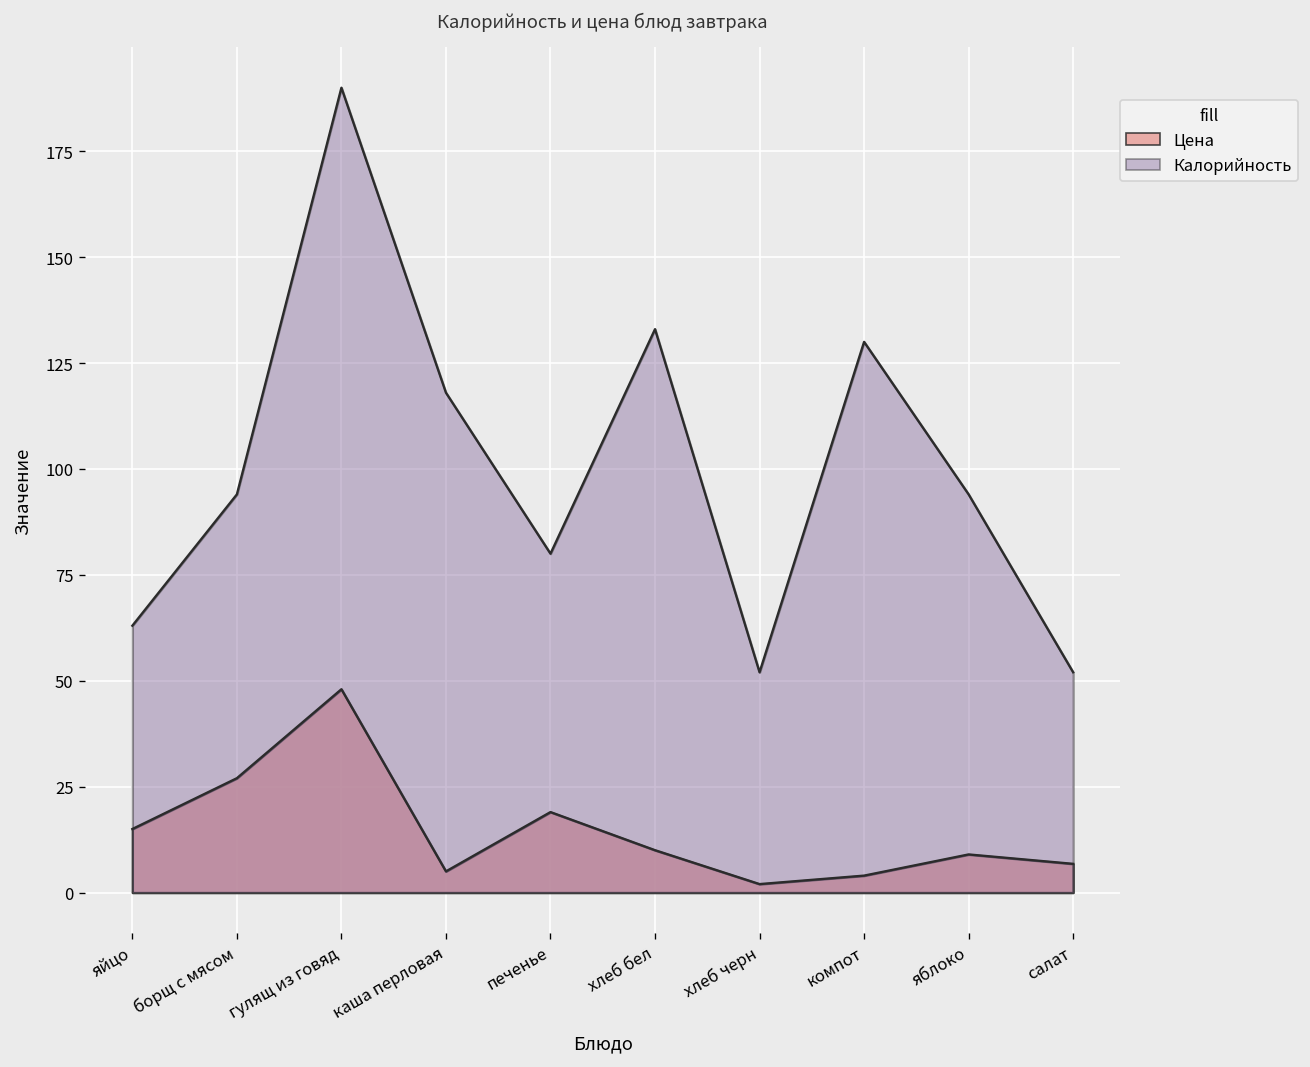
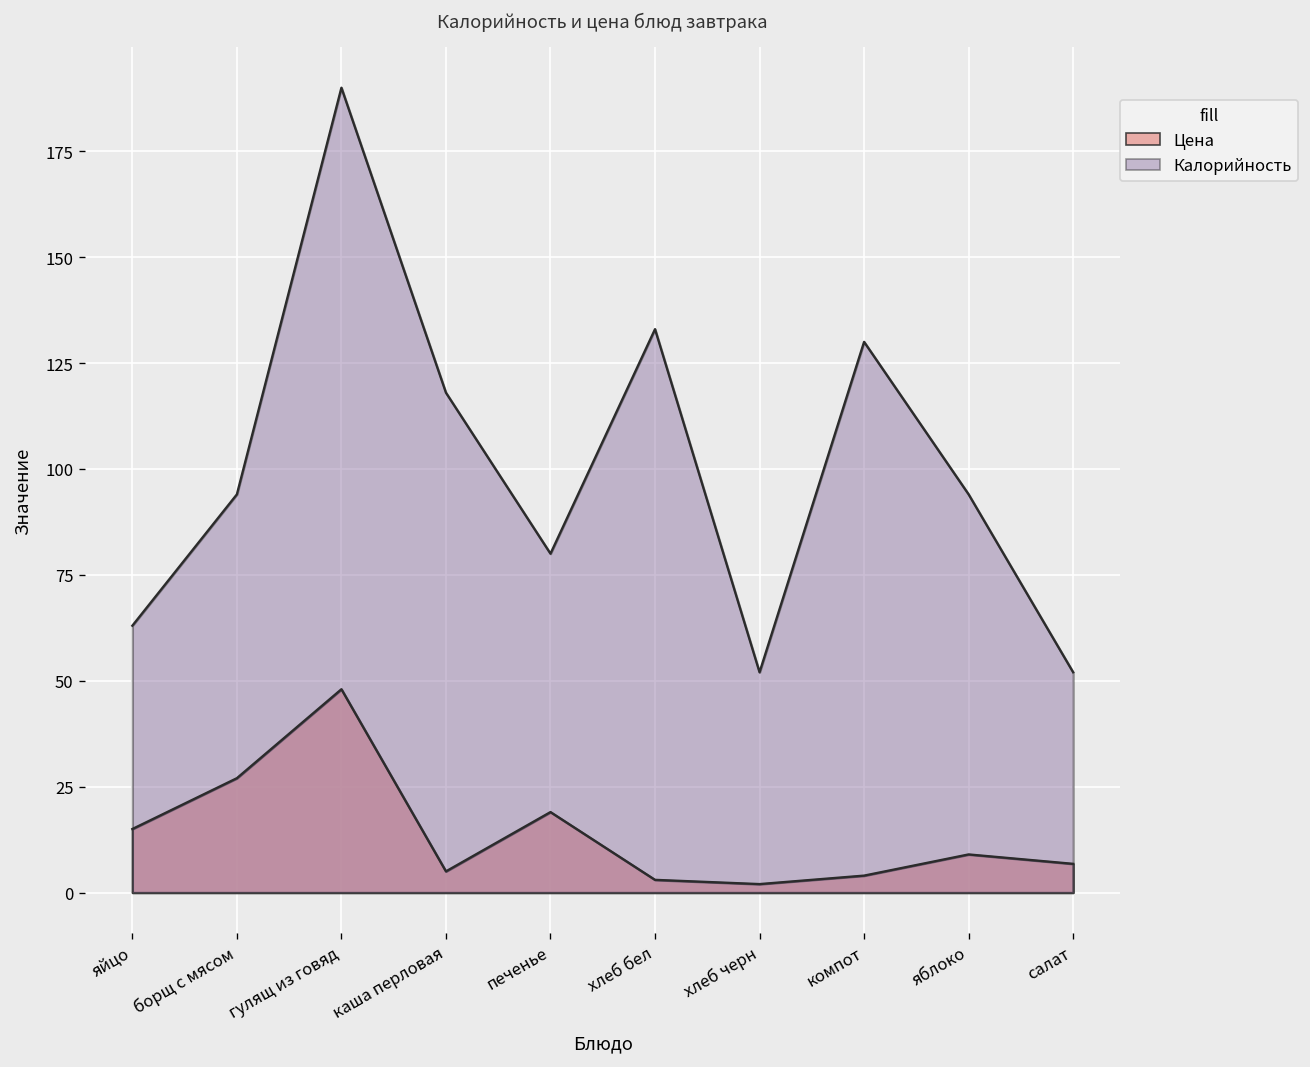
Цена, хлеб бел: 10 -> 3
